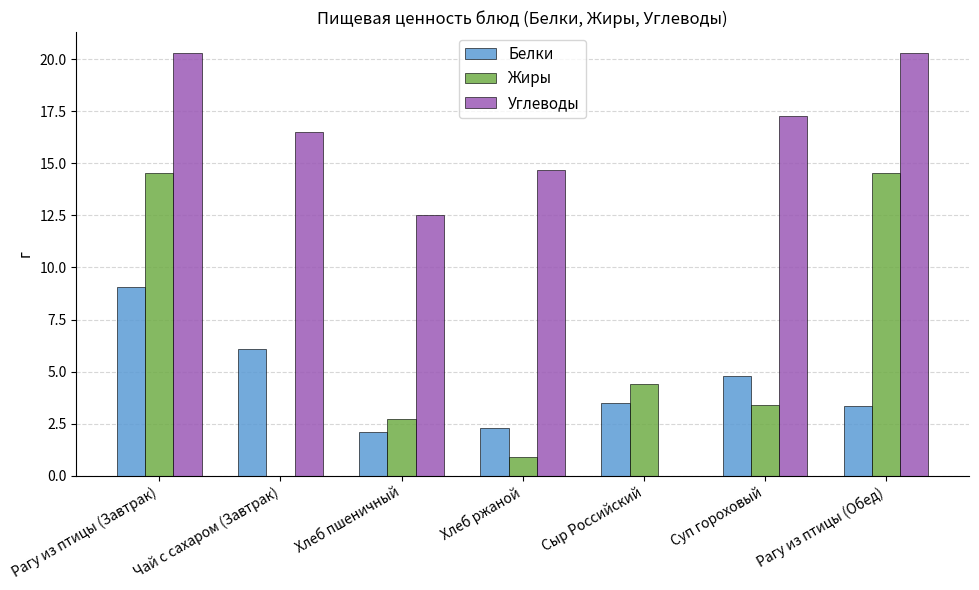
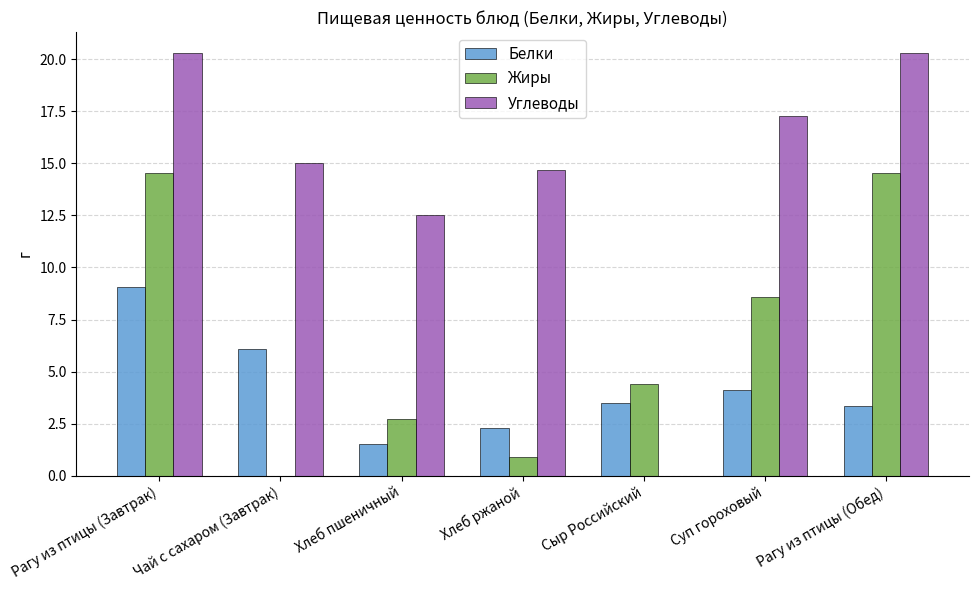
Углеводы, Чай с сахаром (Завтрак): 16.5 -> 15.0
Белки, Хлеб пшеничный: 2.1 -> 1.5
Белки, Суп гороховый: 4.8 -> 4.1
Жиры, Суп гороховый: 3.4 -> 8.6
